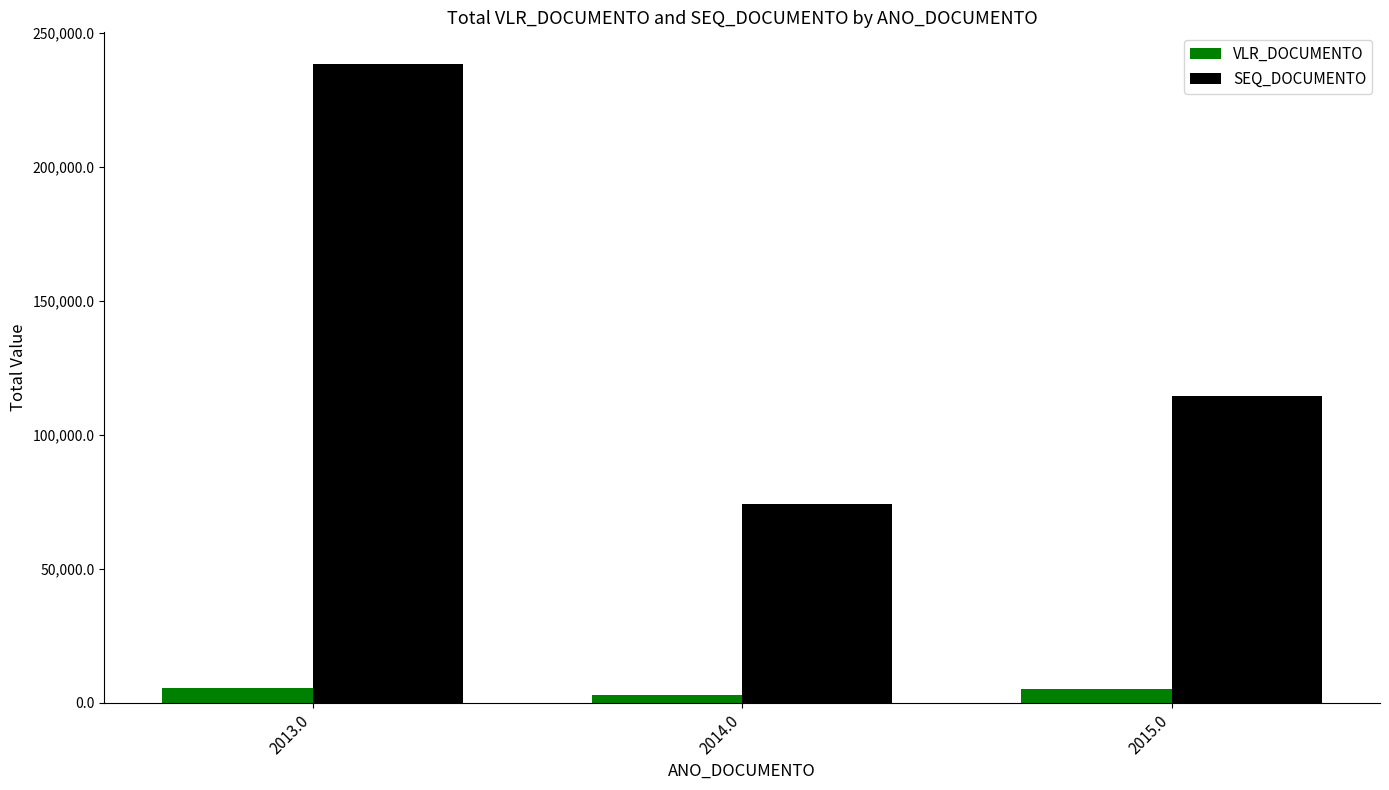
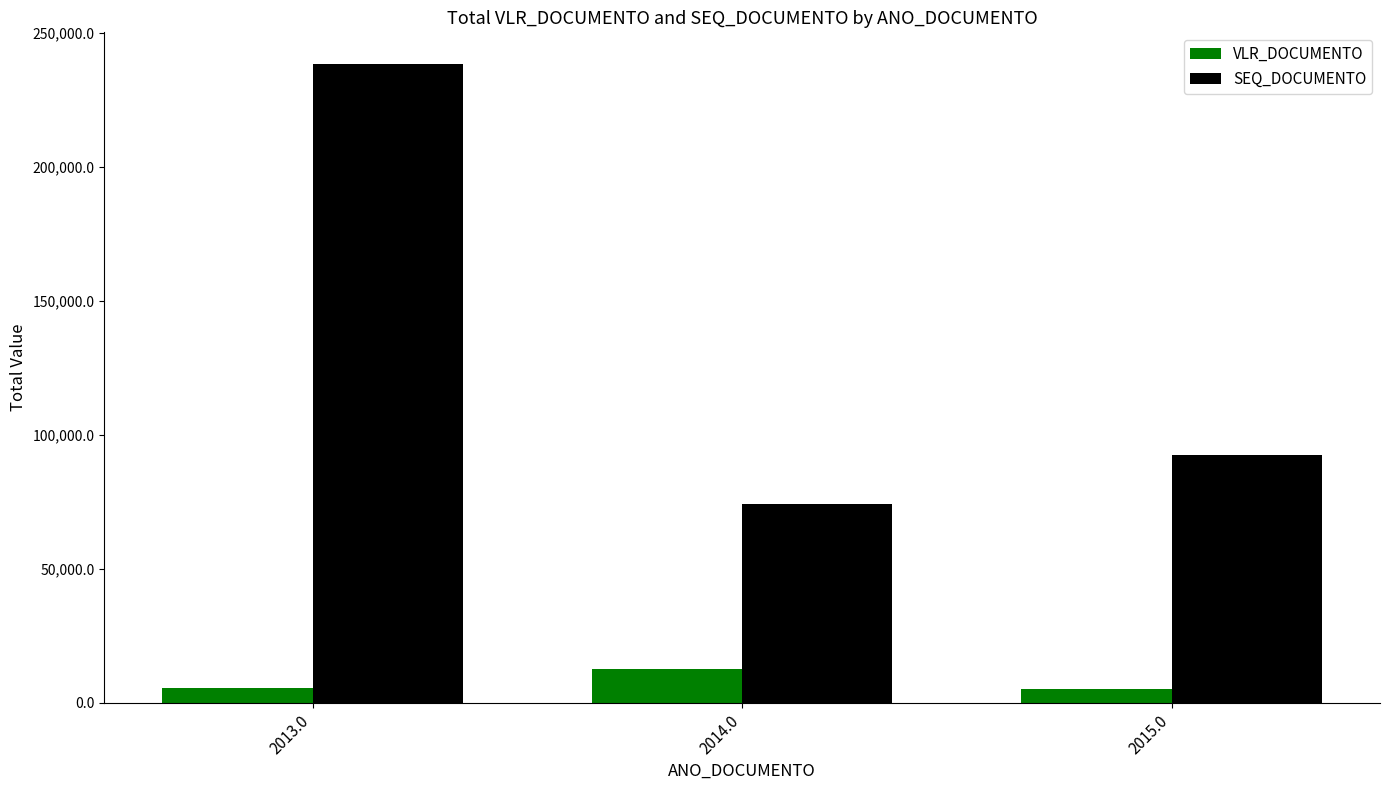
VLR_DOCUMENTO, 2014.0: 3,000 -> 13,000
SEQ_DOCUMENTO, 2015.0: 115,000 -> 92,000
